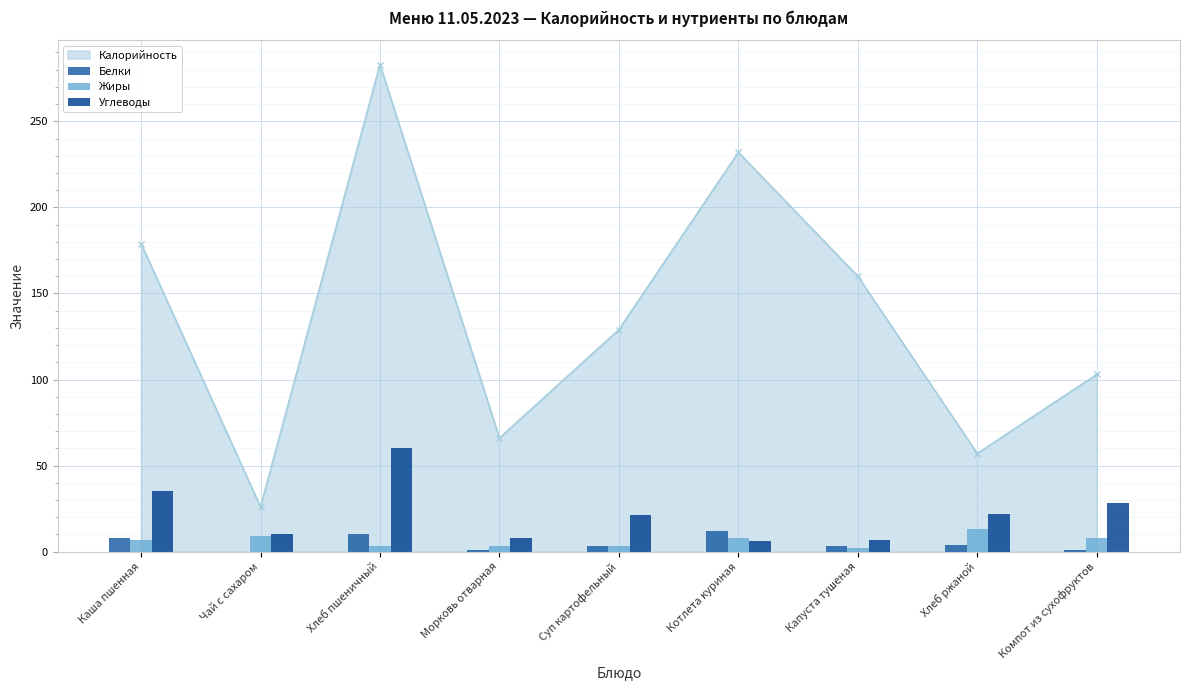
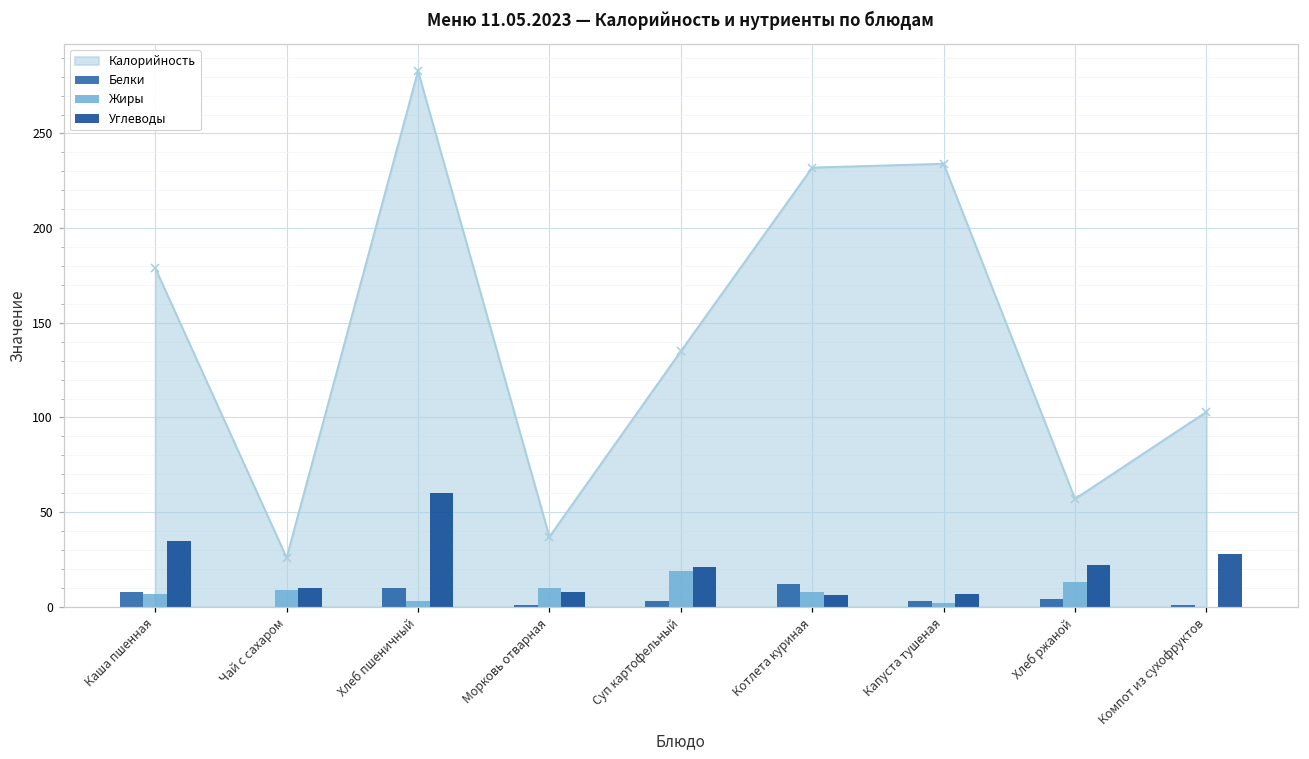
Калорийность, Морковь отварная: 66 -> 37
Жиры, Морковь отварная: 3 -> 10
Калорийность, Суп картофельный: 129 -> 135
Жиры, Суп картофельный: 3 -> 19
Калорийность, Капуста тушеная: 160 -> 234
Жиры, Компот из сухофруктов: 8 -> 0
